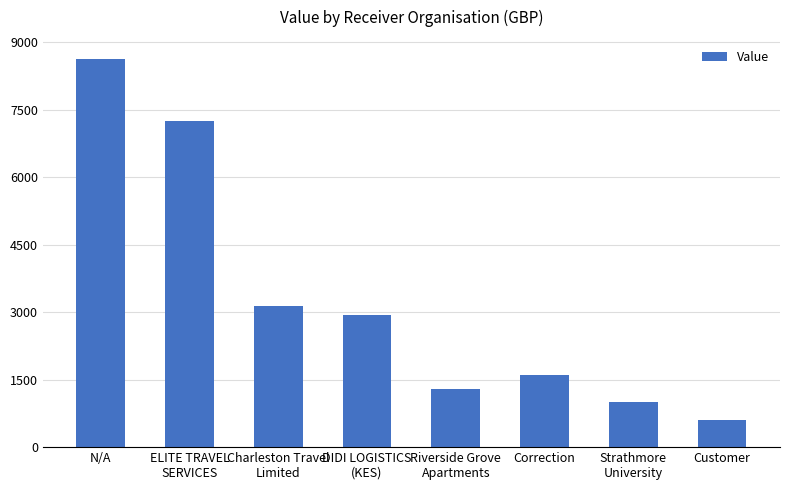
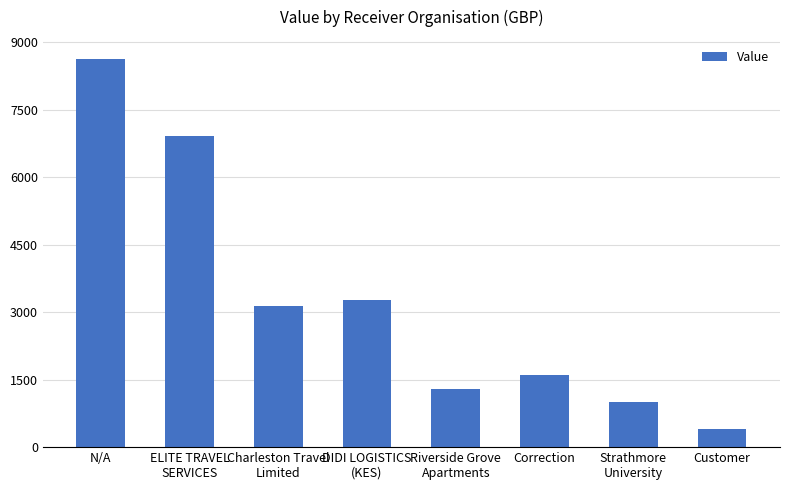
ELITE TRAVEL SERVICES: 7300 -> 6900
DIDI LOGISTICS (KES): 2900 -> 3300
Customer: 600 -> 400
